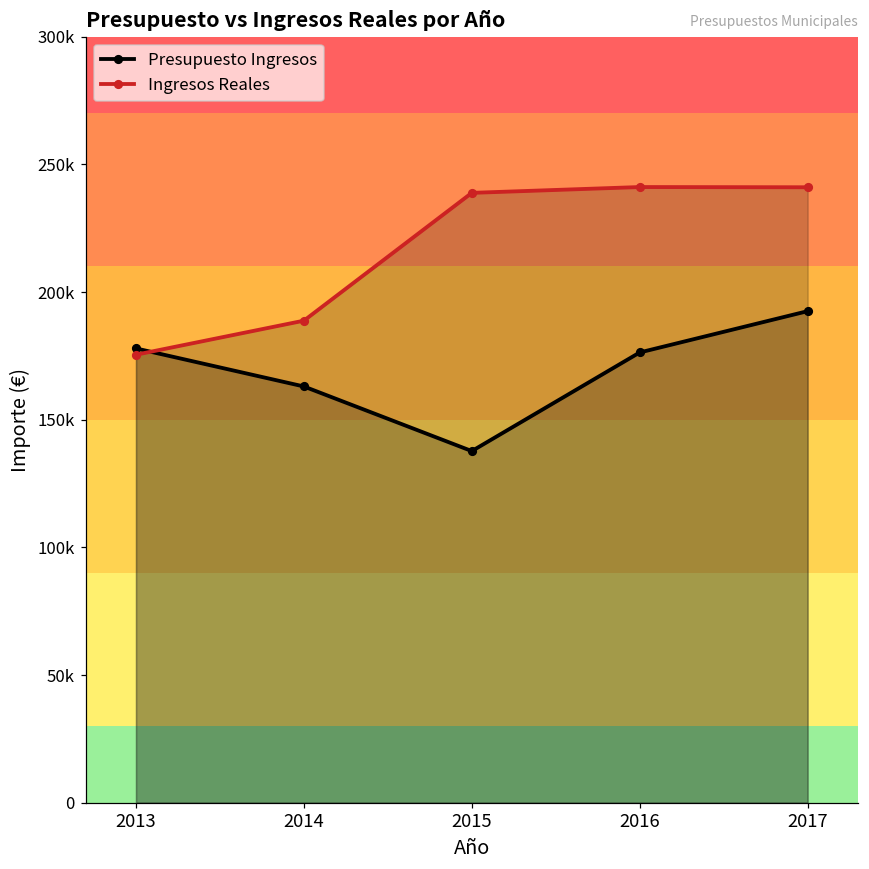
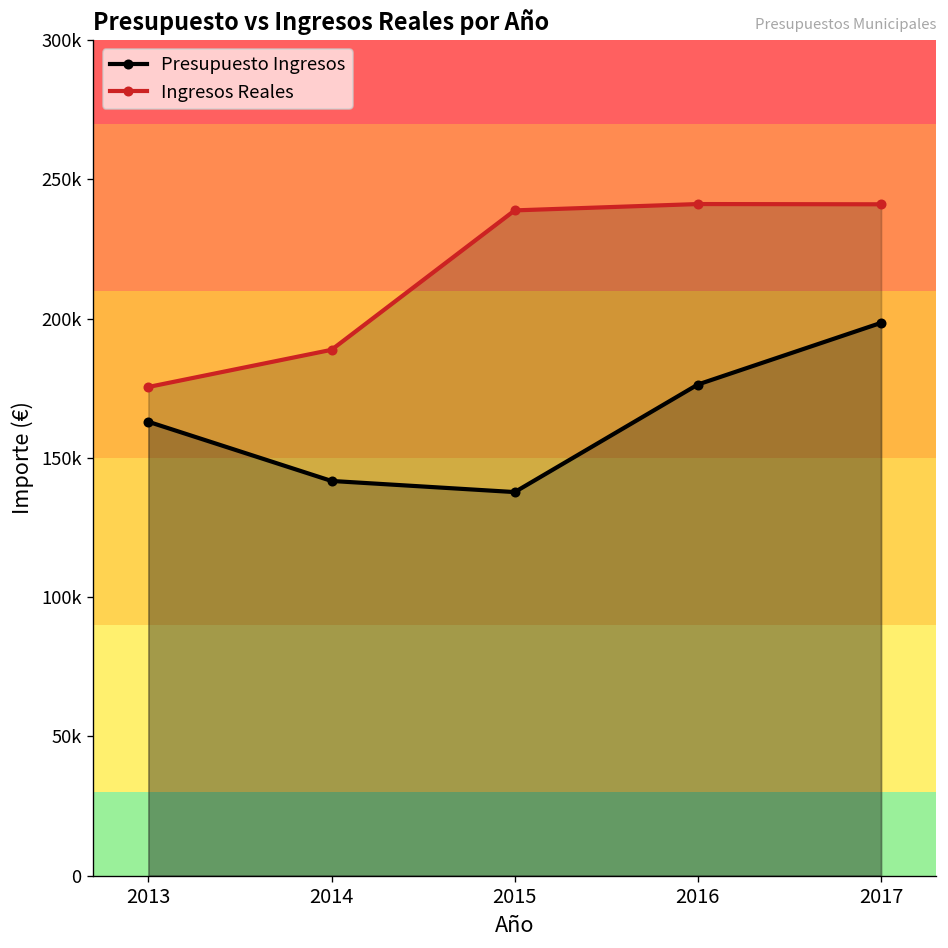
Presupuesto Ingresos, 2013: 178000 -> 163000
Presupuesto Ingresos, 2014: 163000 -> 142000
Presupuesto Ingresos, 2017: 193000 -> 198000
